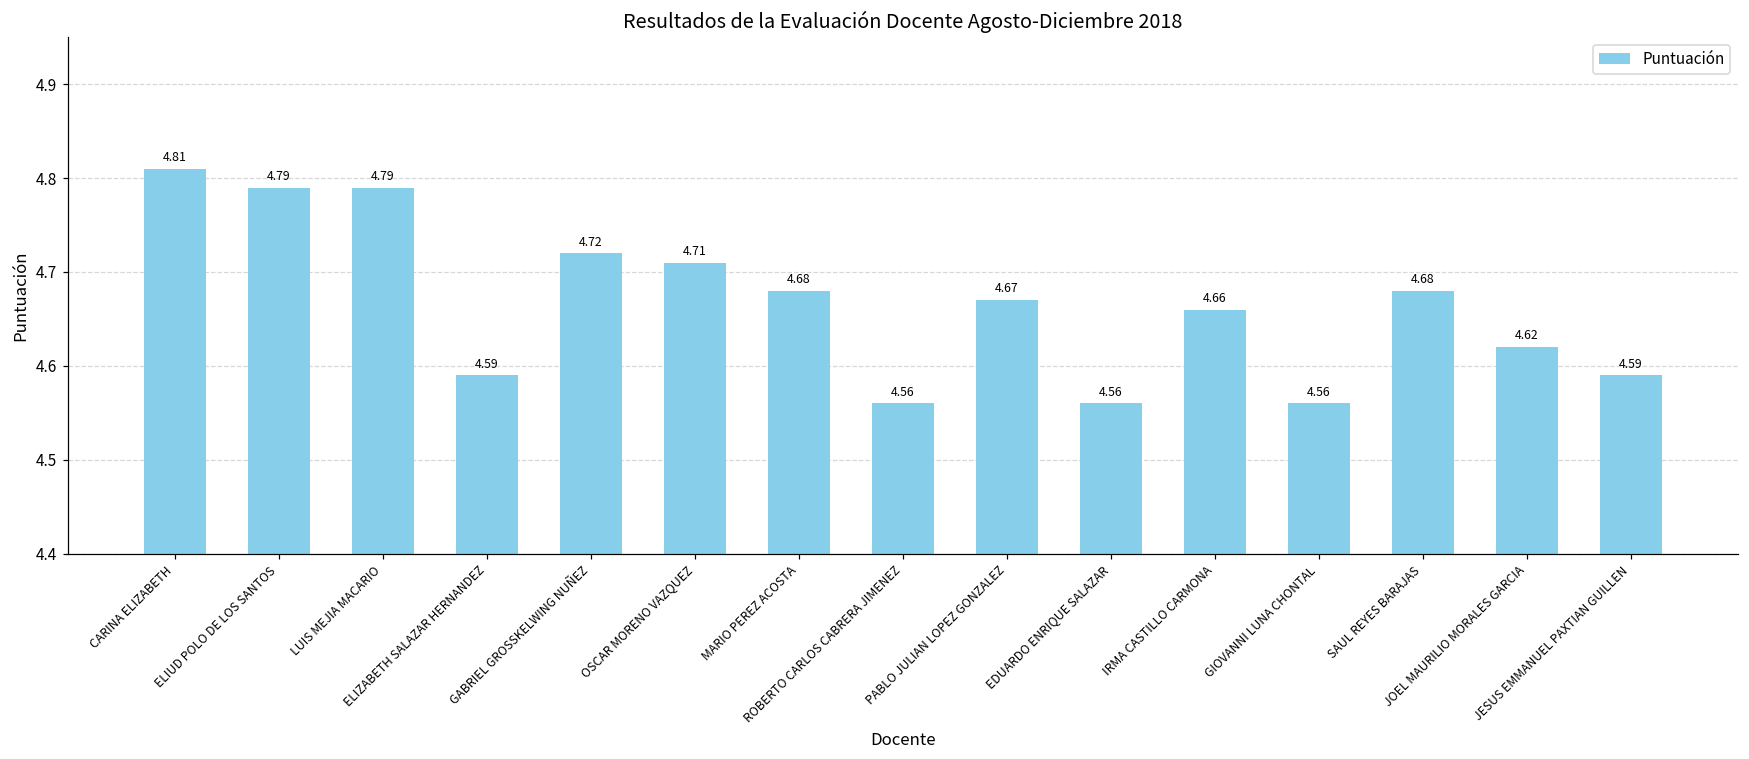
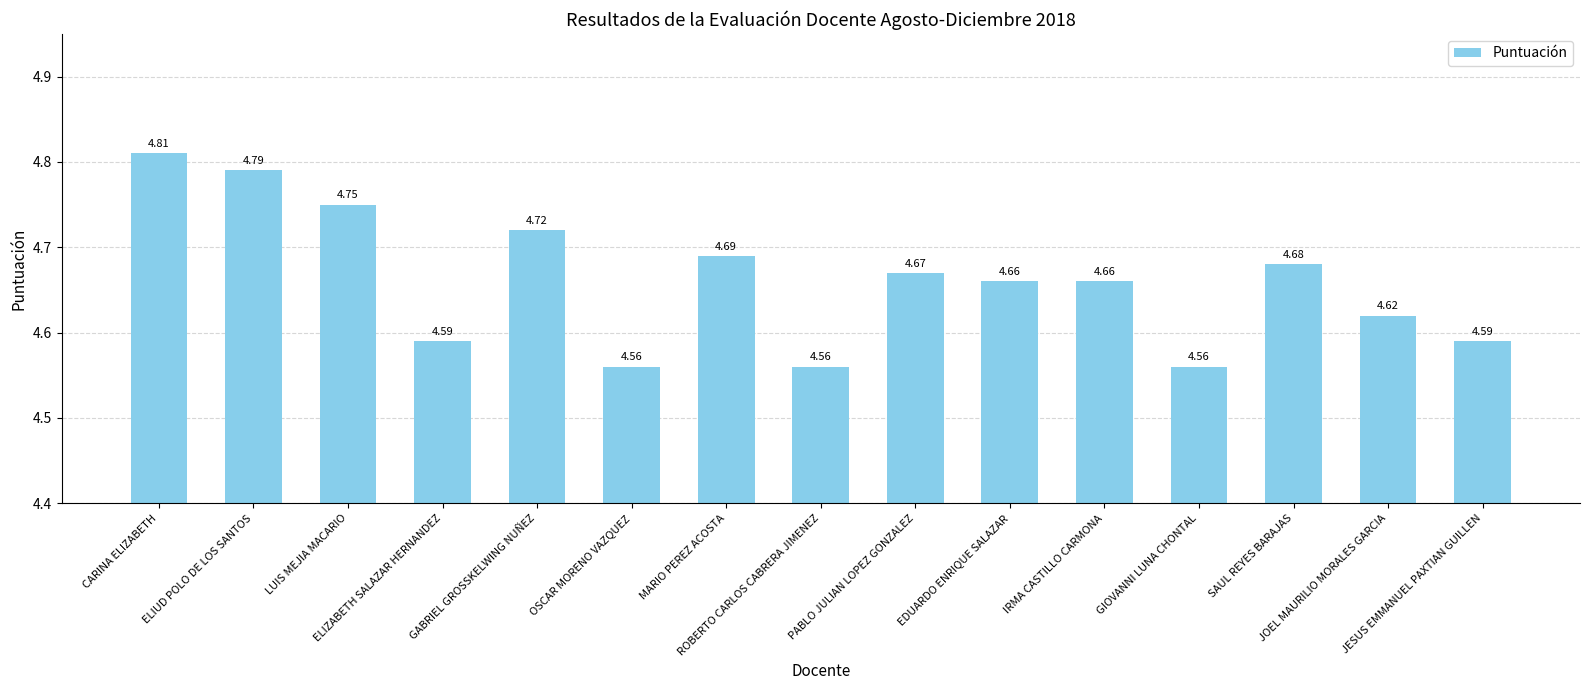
LUIS MEJIA MACARIO: 4.79 -> 4.75
OSCAR MORENO VAZQUEZ: 4.71 -> 4.56
MARIO PEREZ ACOSTA: 4.68 -> 4.69
EDUARDO ENRIQUE SALAZAR: 4.56 -> 4.66
